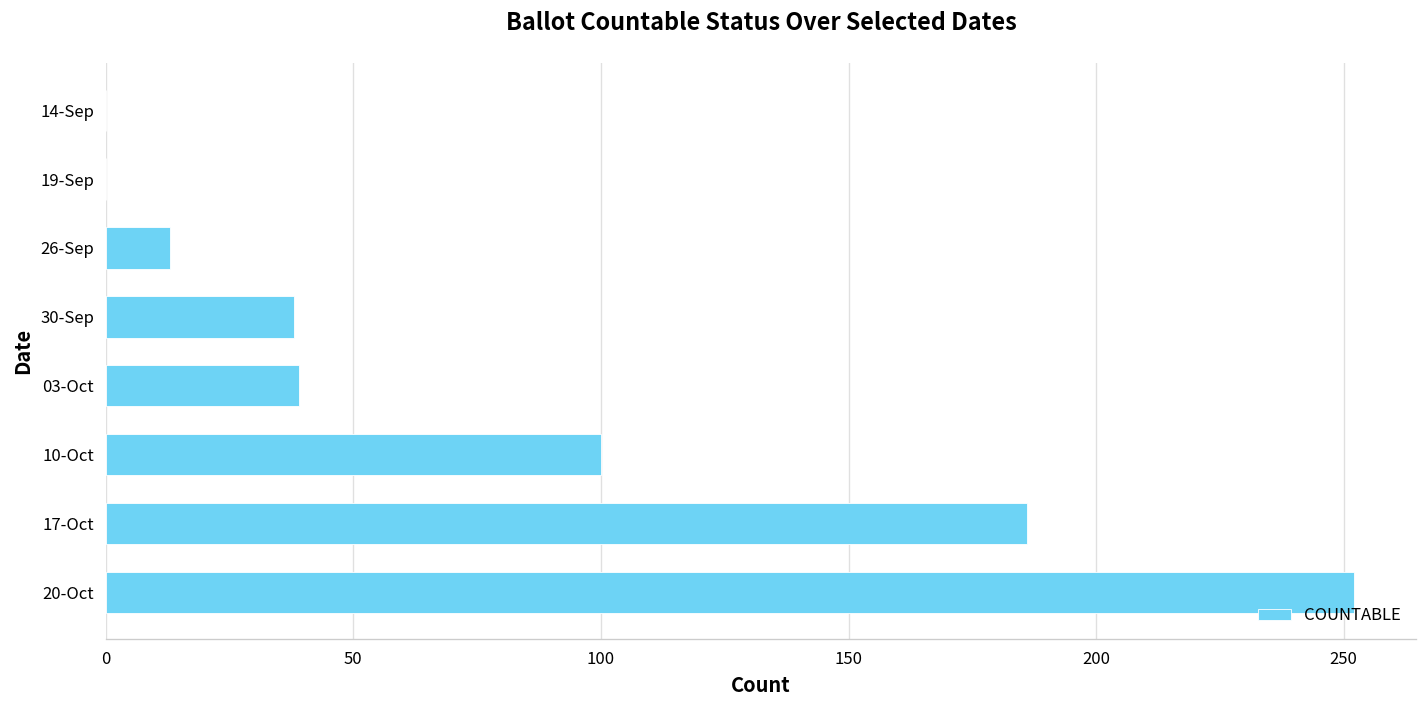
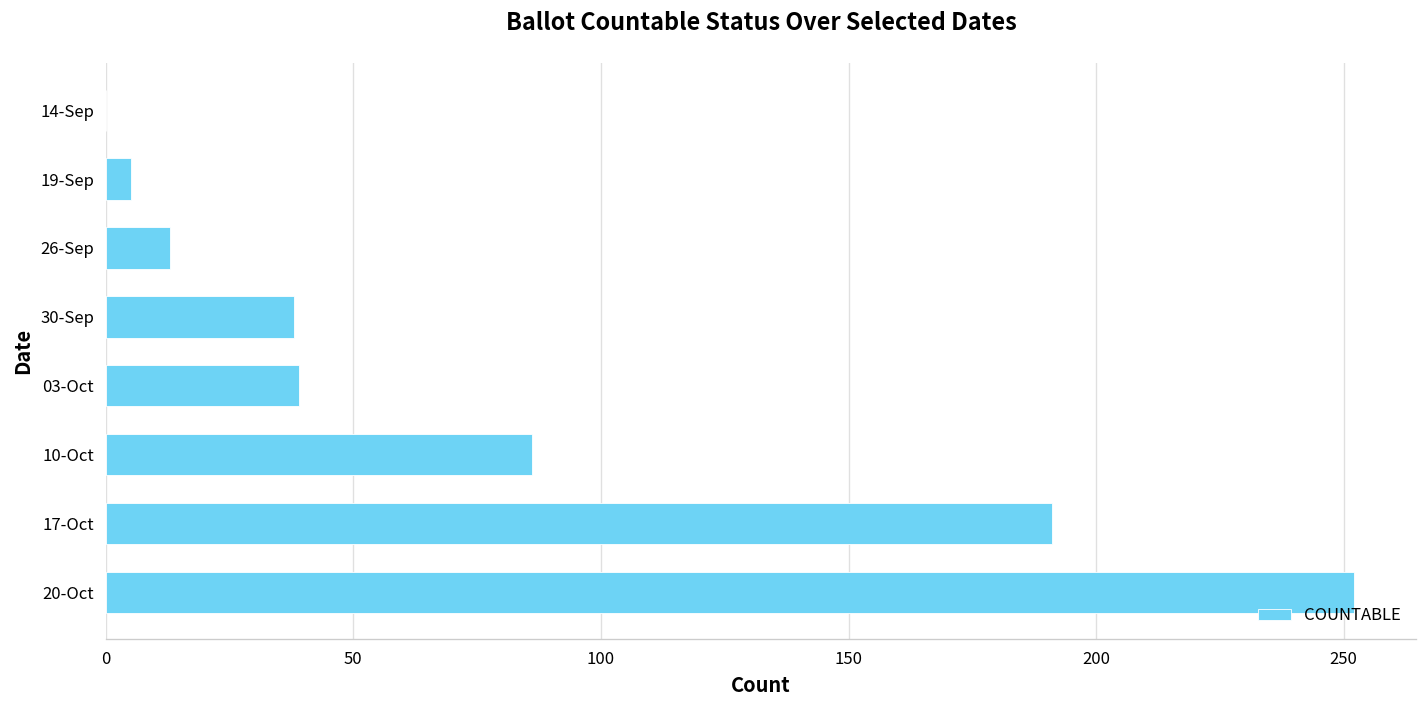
19-Sep: 0 -> 5
10-Oct: 100 -> 86
17-Oct: 186 -> 191
